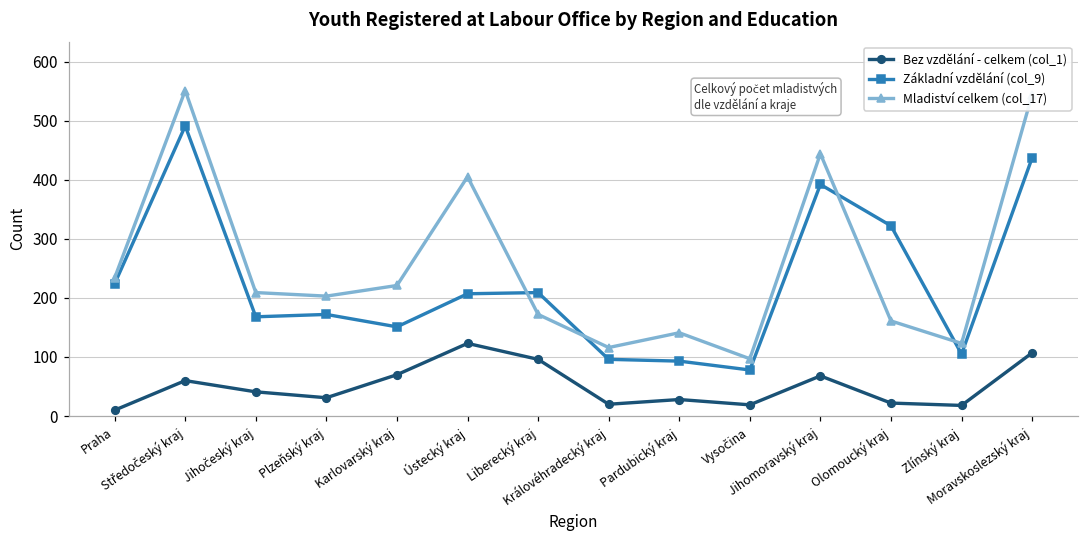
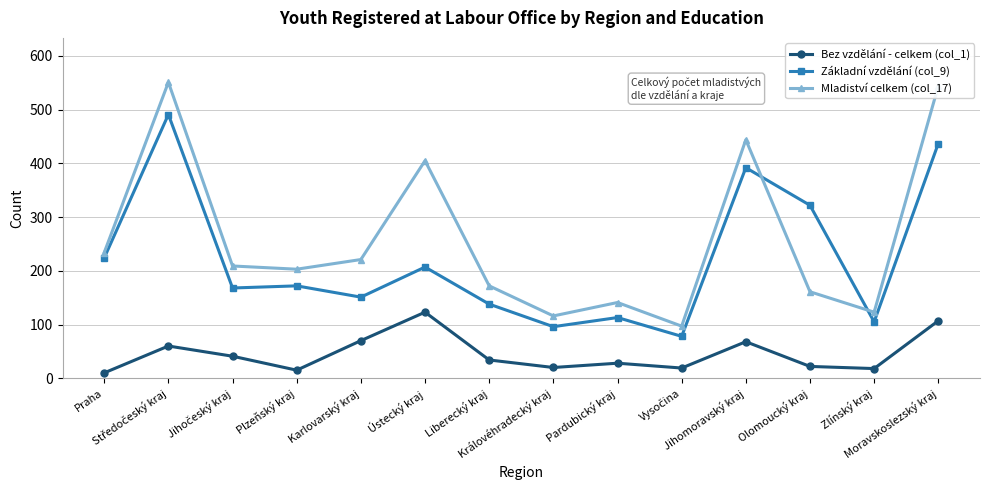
Bez vzdělání - celkem (col_1), Plzeňský kraj: 30 -> 20
Bez vzdělání - celkem (col_1), Liberecký kraj: 100 -> 30
Základní vzdělání (col_9), Liberecký kraj: 210 -> 140
Základní vzdělání (col_9), Pardubický kraj: 90 -> 110
